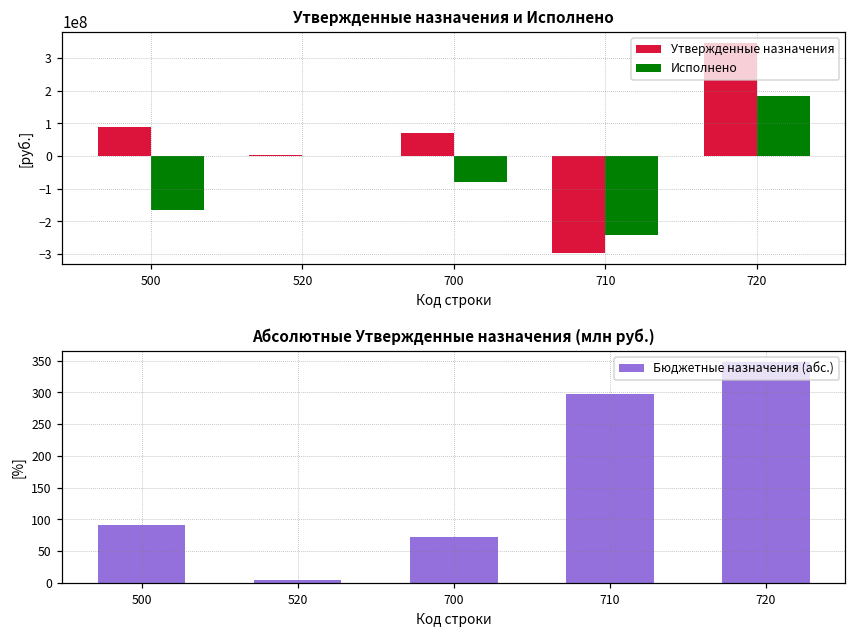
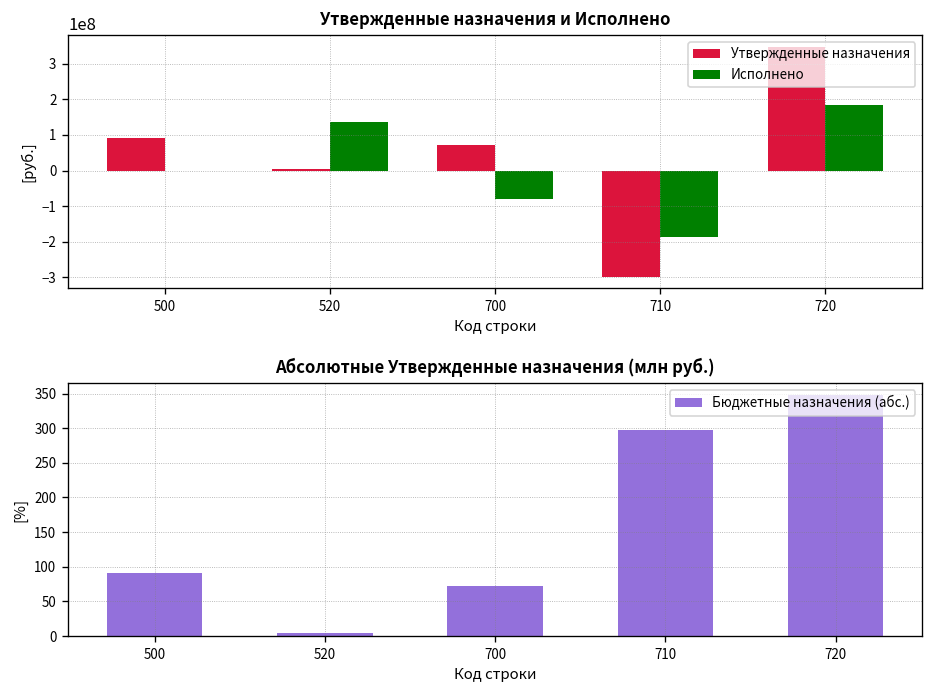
Утвержденные назначения и Исполнено, Исполнено, 500: -160000000 -> 0
Утвержденные назначения и Исполнено, Исполнено, 520: 0 -> 140000000
Утвержденные назначения и Исполнено, Исполнено, 710: -240000000 -> -190000000
